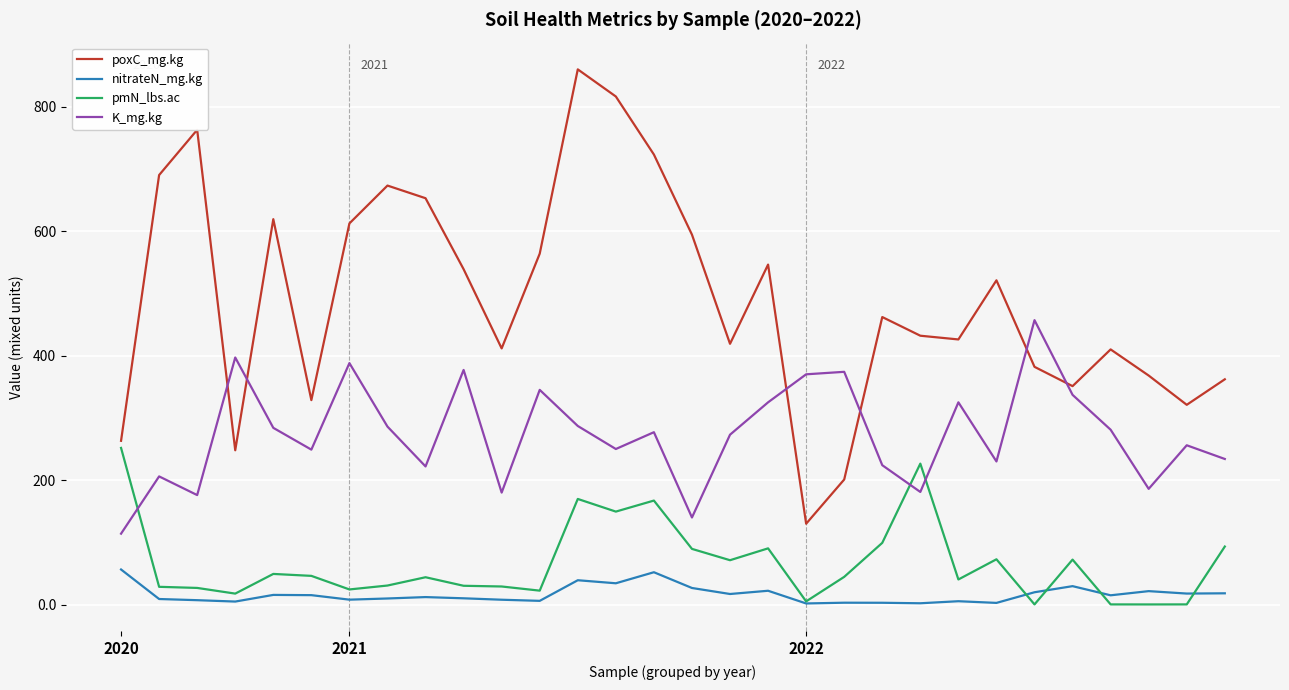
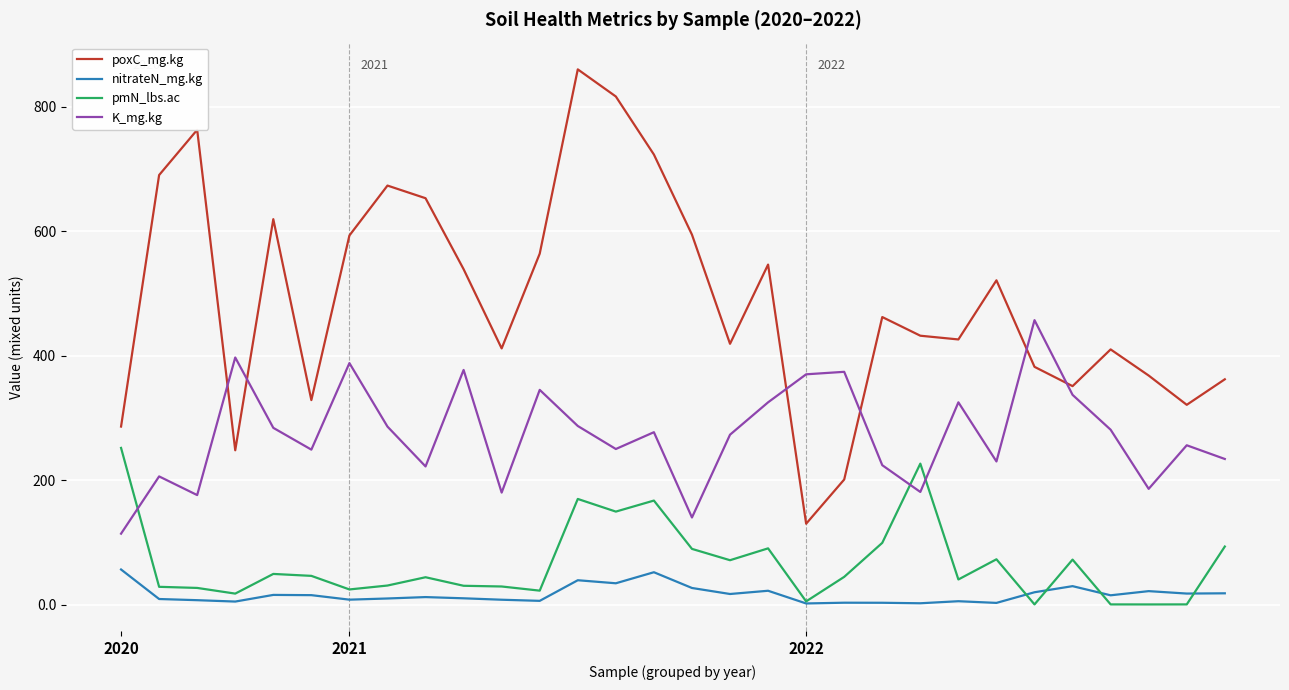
poxC_mg.kg, 2020: 260 -> 290
poxC_mg.kg, 2021: 610 -> 590
